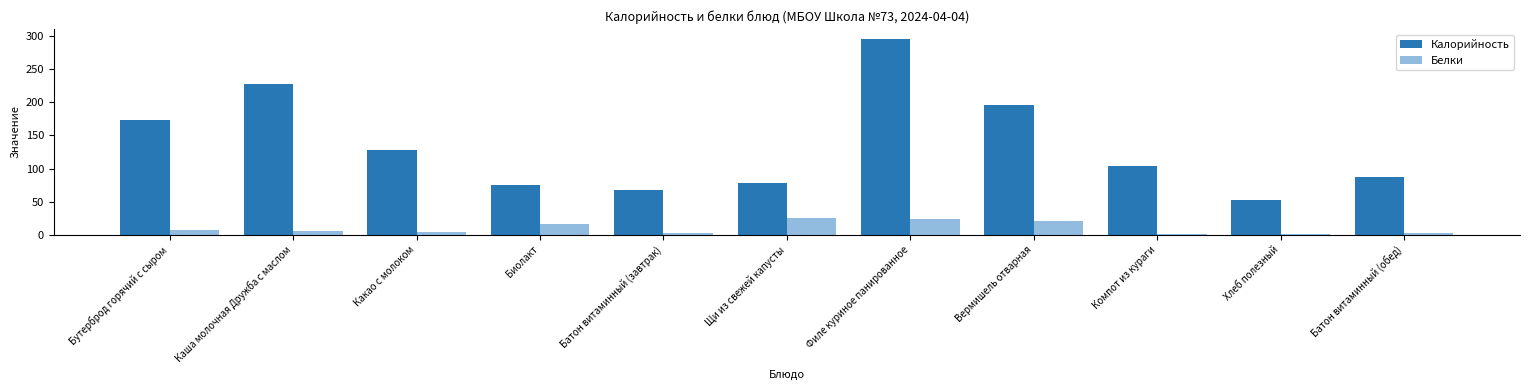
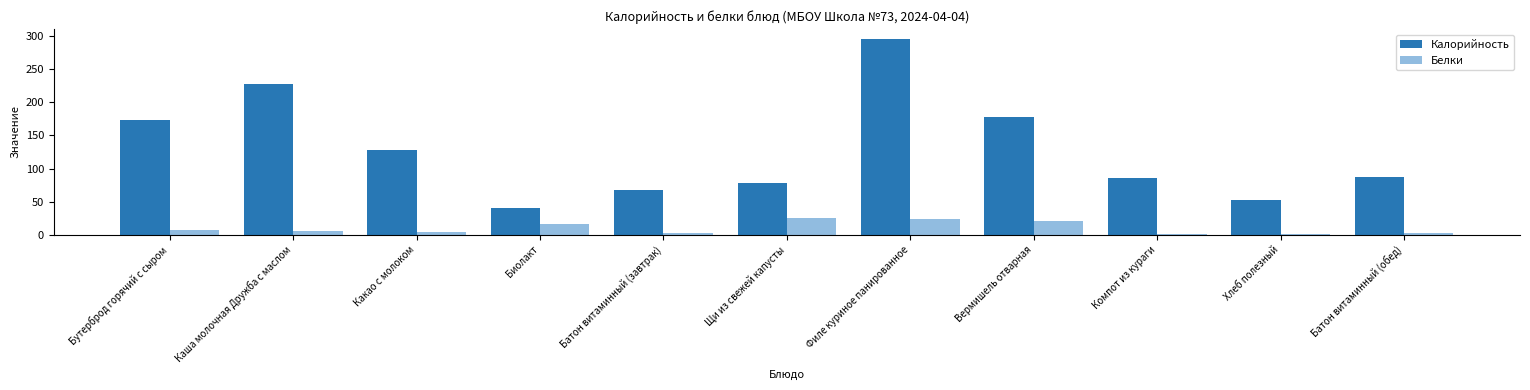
Калорийность, Биолакт: 80 -> 40
Калорийность, Вермишель отварная: 200 -> 180
Калорийность, Компот из кураги: 100 -> 90
